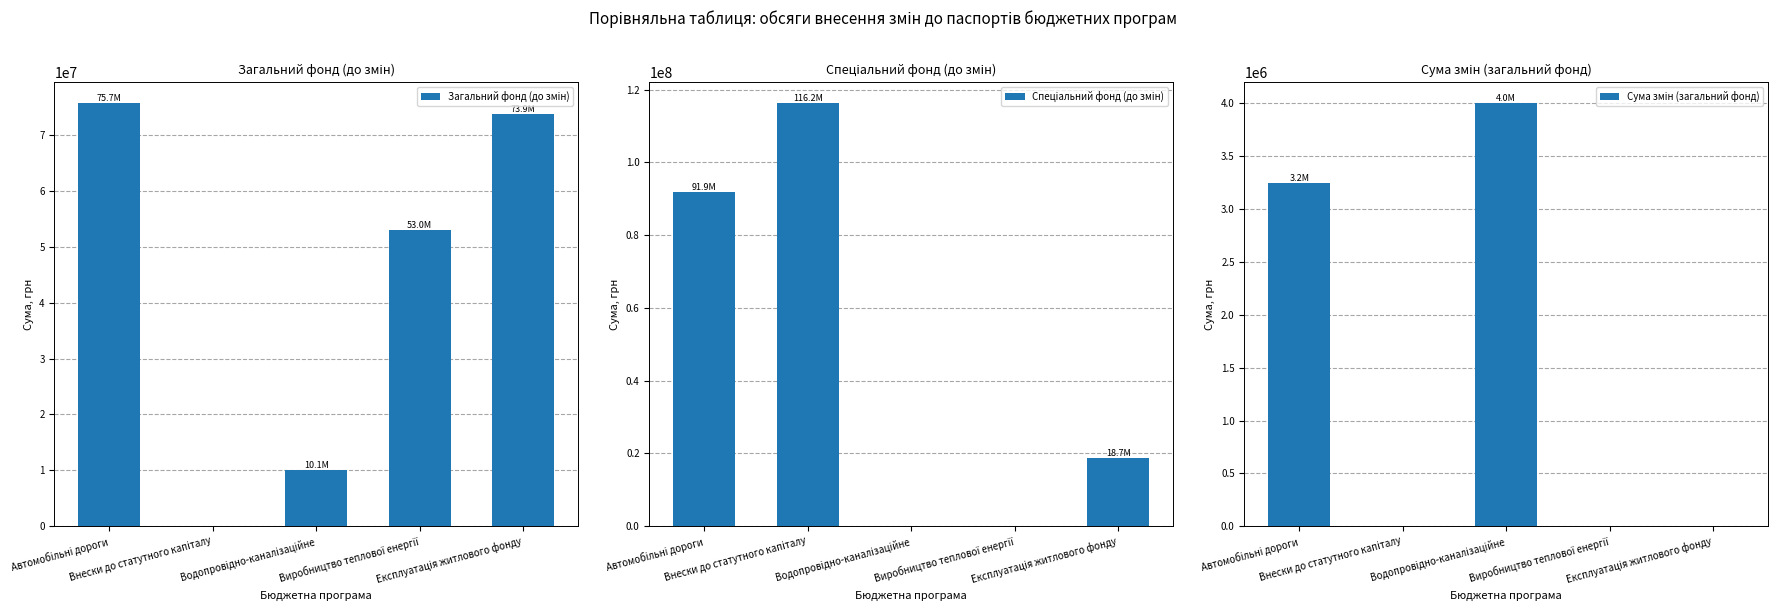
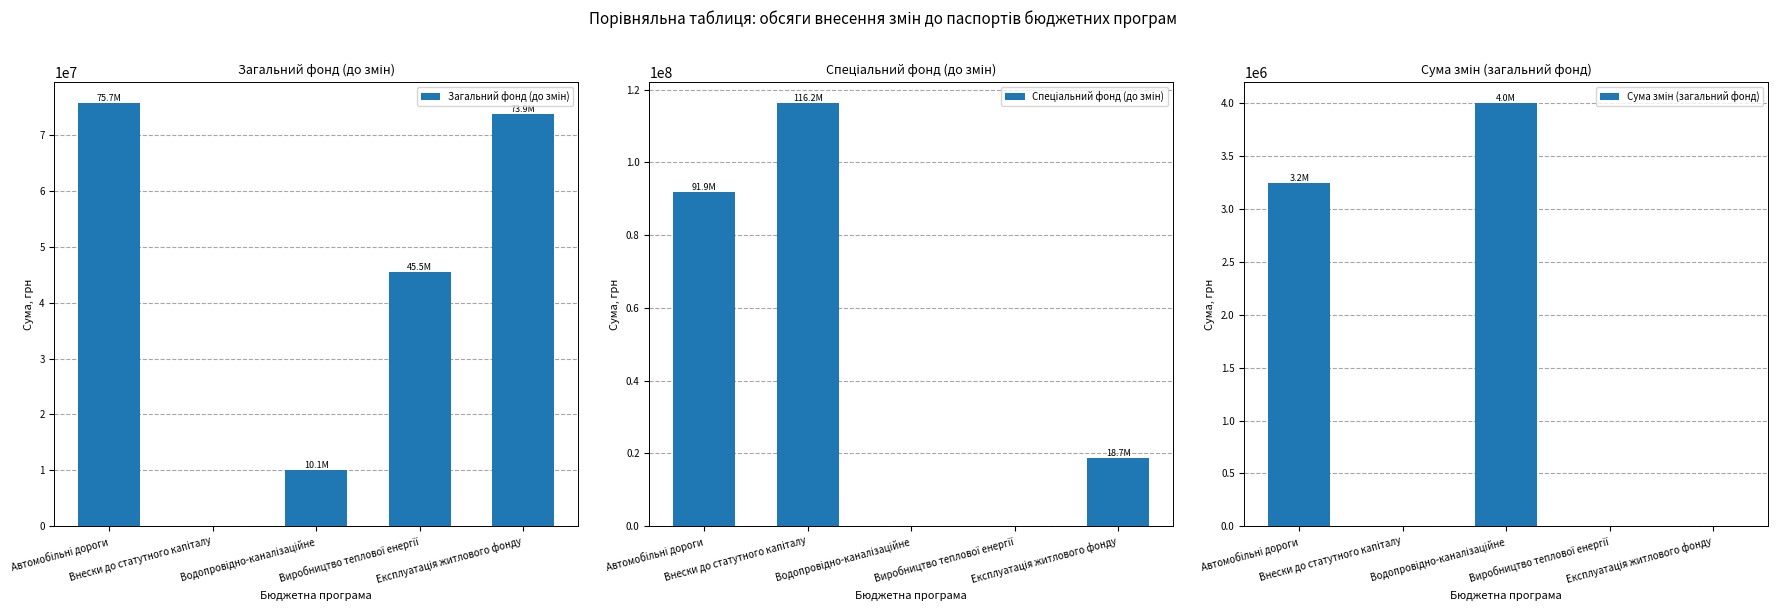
Загальний фонд (до змін), Виробництво теплової енергії: 53.0M -> 45.5M
